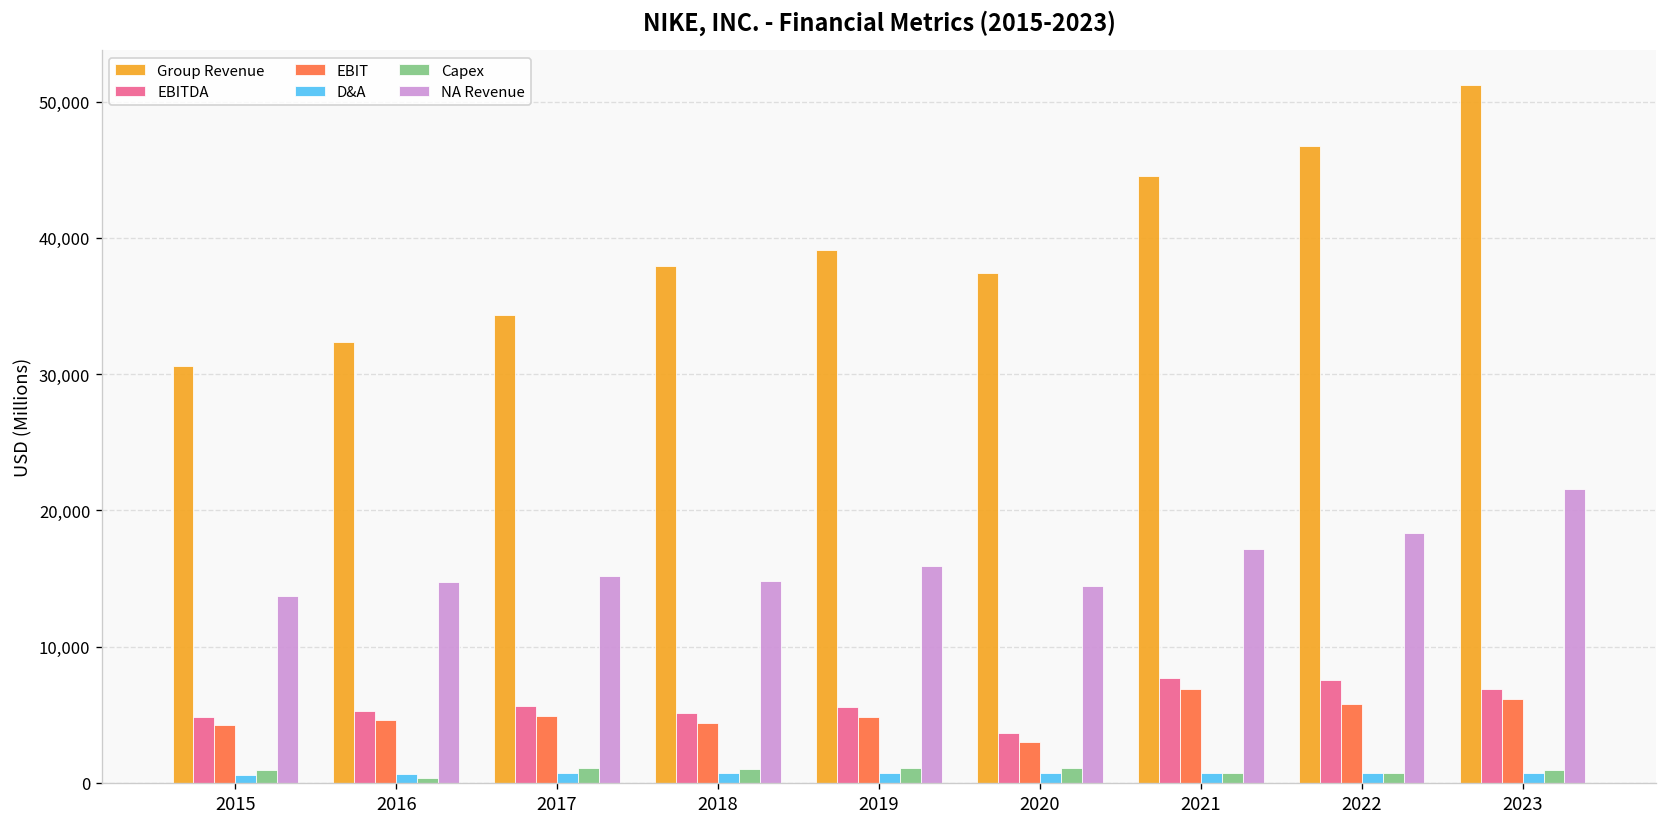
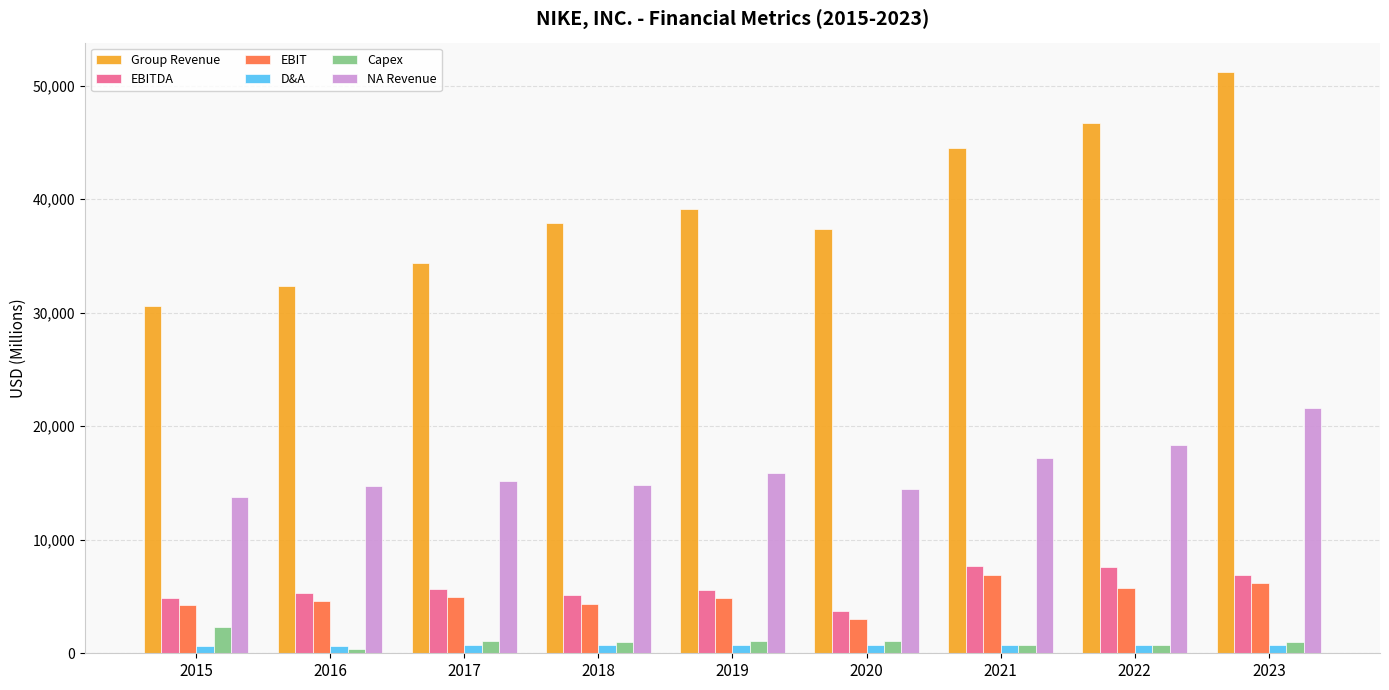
Capex, 2015: 1,000 -> 2,300
